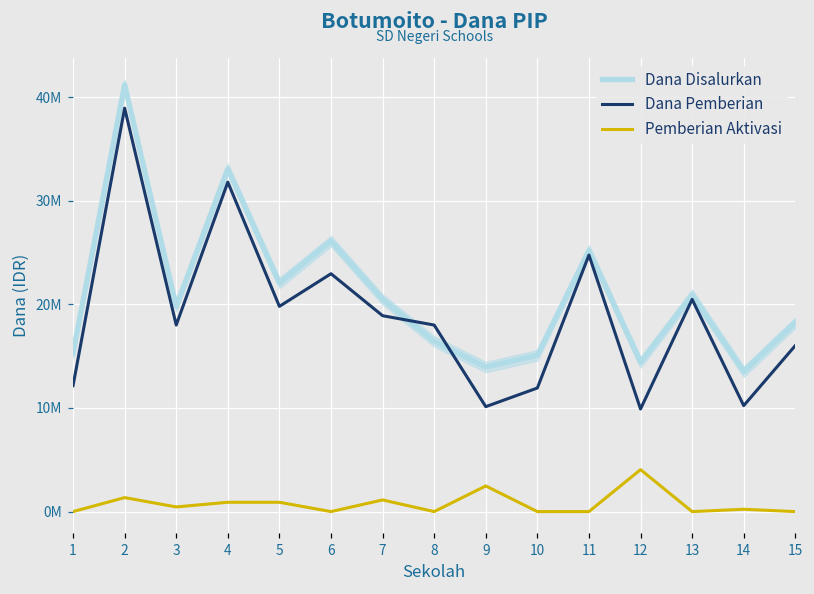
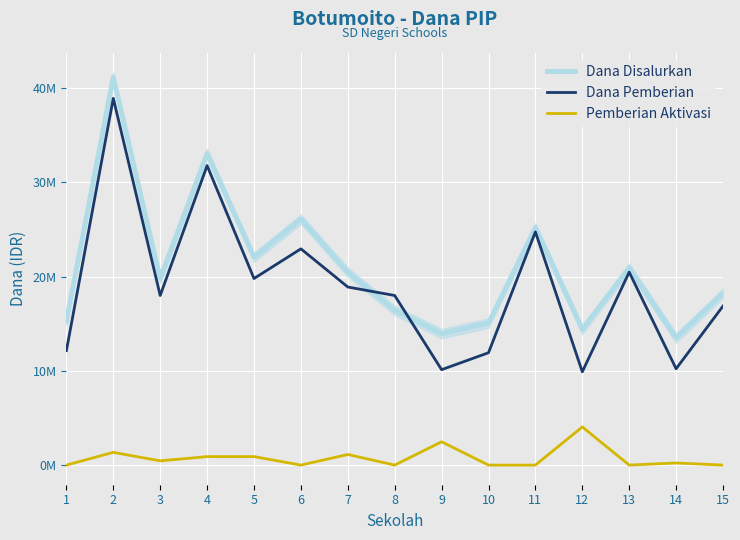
Dana Pemberian, 15: 16000000 -> 17000000
